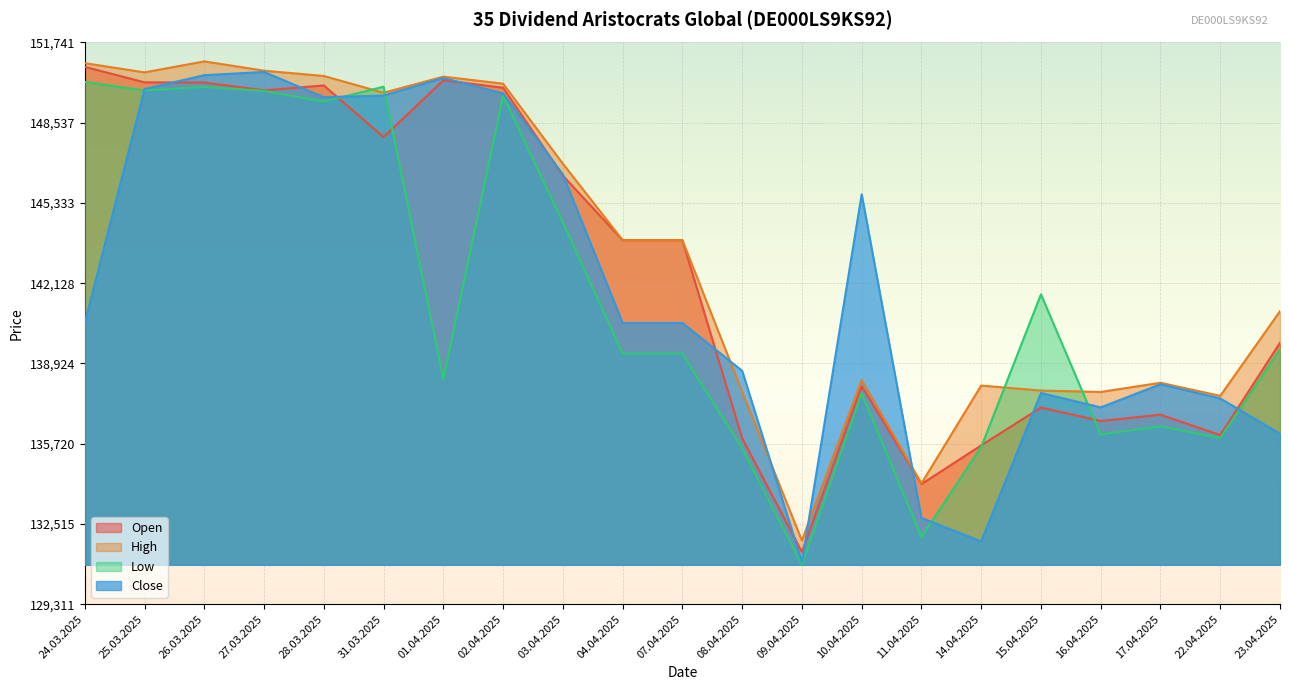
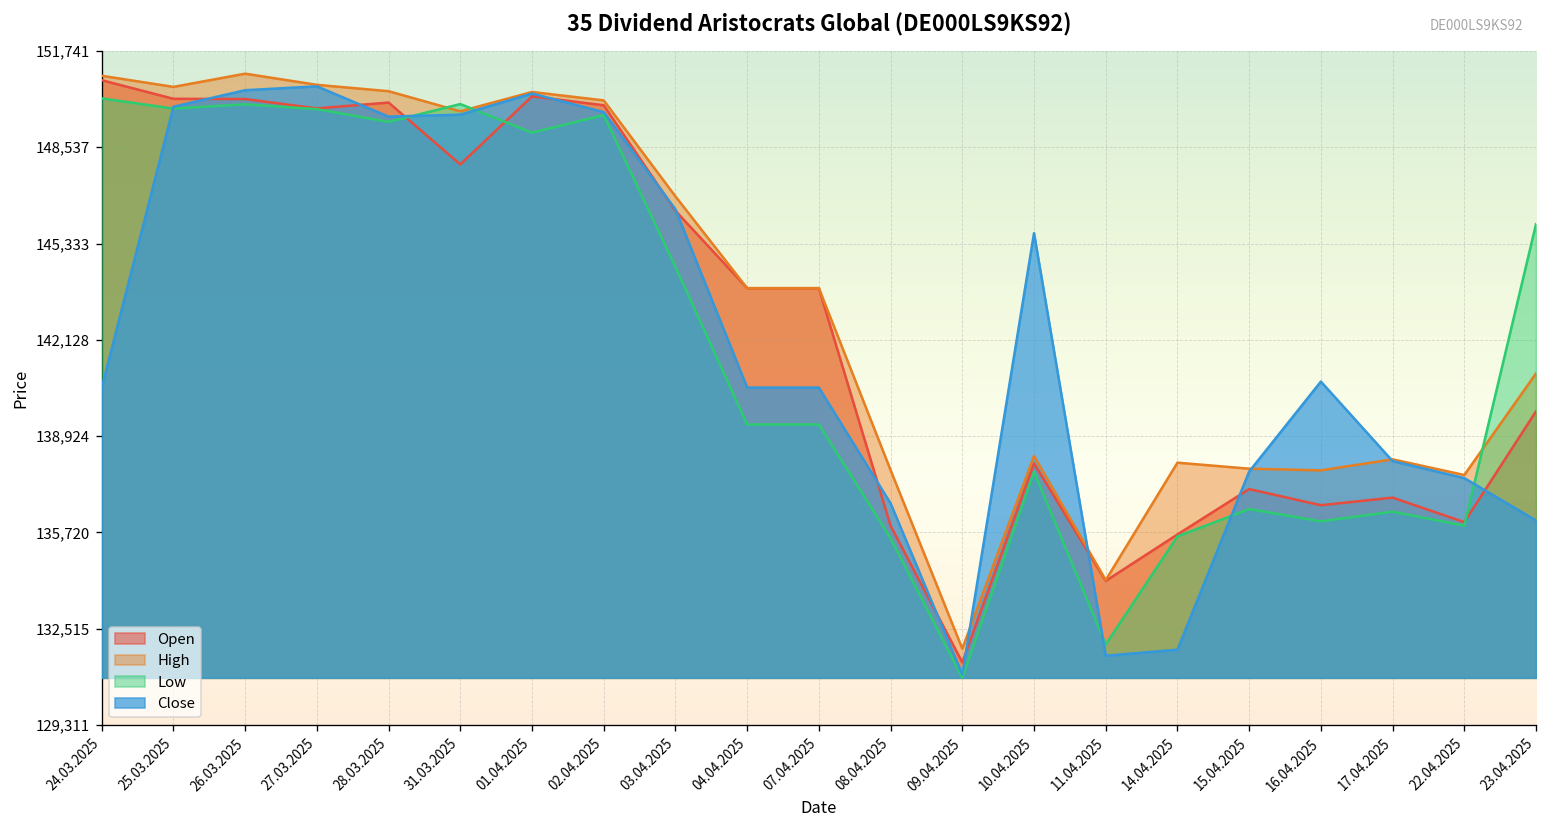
Low, 01.04.2025: 138,300 -> 149,000
Close, 08.04.2025: 138,600 -> 136,700
Close, 11.04.2025: 132,800 -> 131,600
Low, 15.04.2025: 141,700 -> 136,500
Close, 16.04.2025: 137,200 -> 140,700
Low, 23.04.2025: 139,500 -> 146,000
